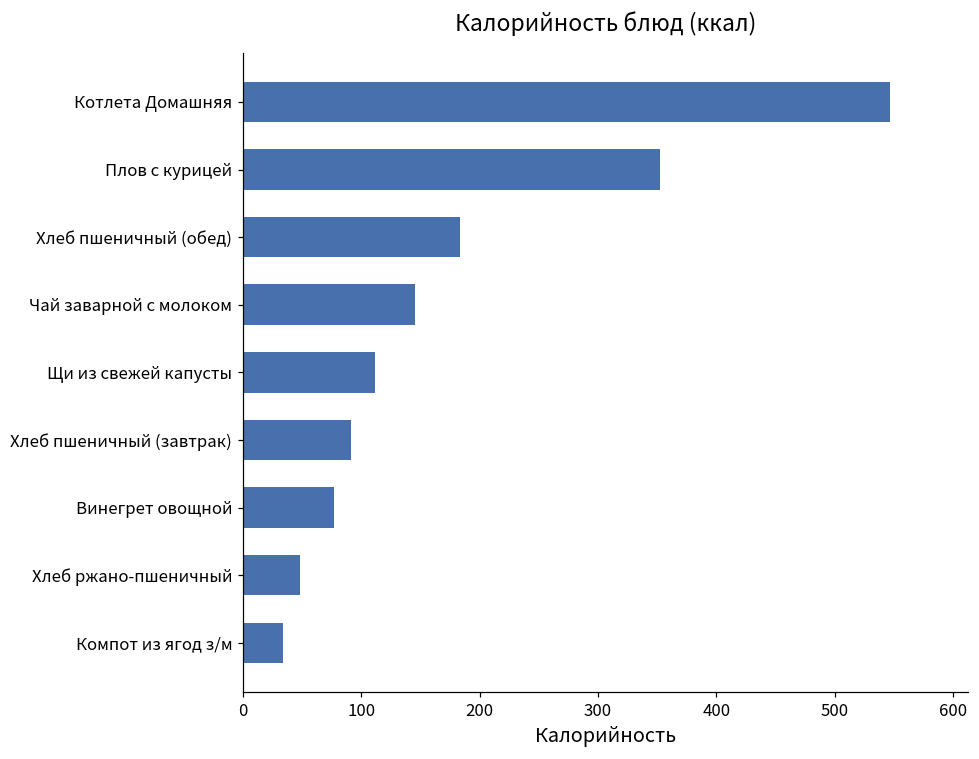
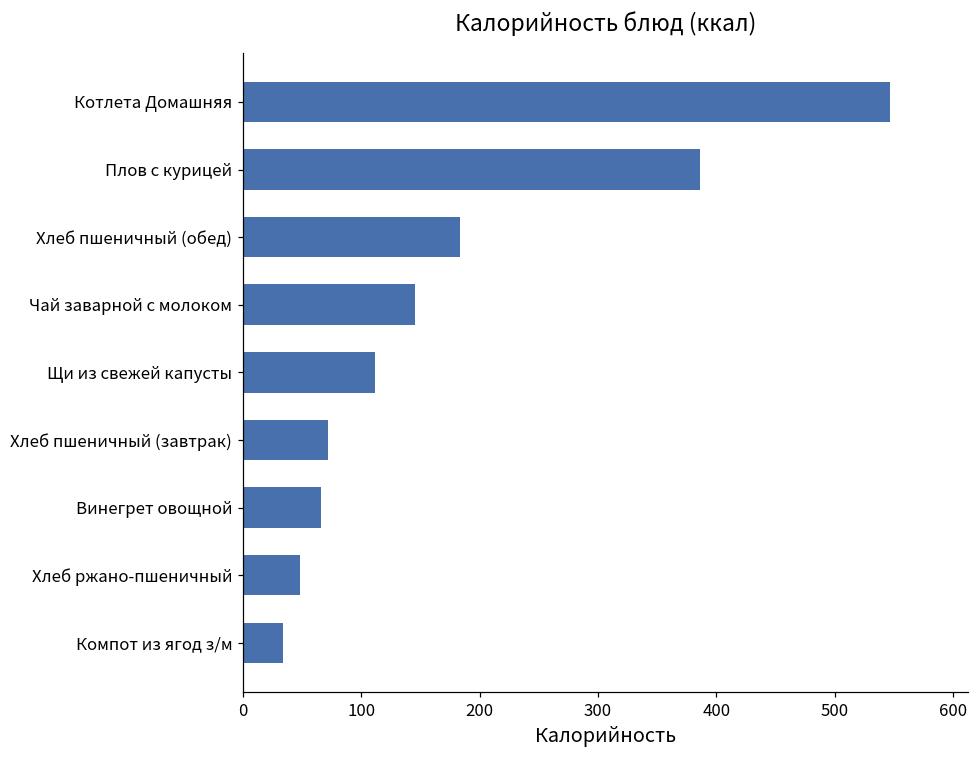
Плов с курицей: 352 -> 386
Хлеб пшеничный (завтрак): 91 -> 72
Винегрет овощной: 77 -> 66
